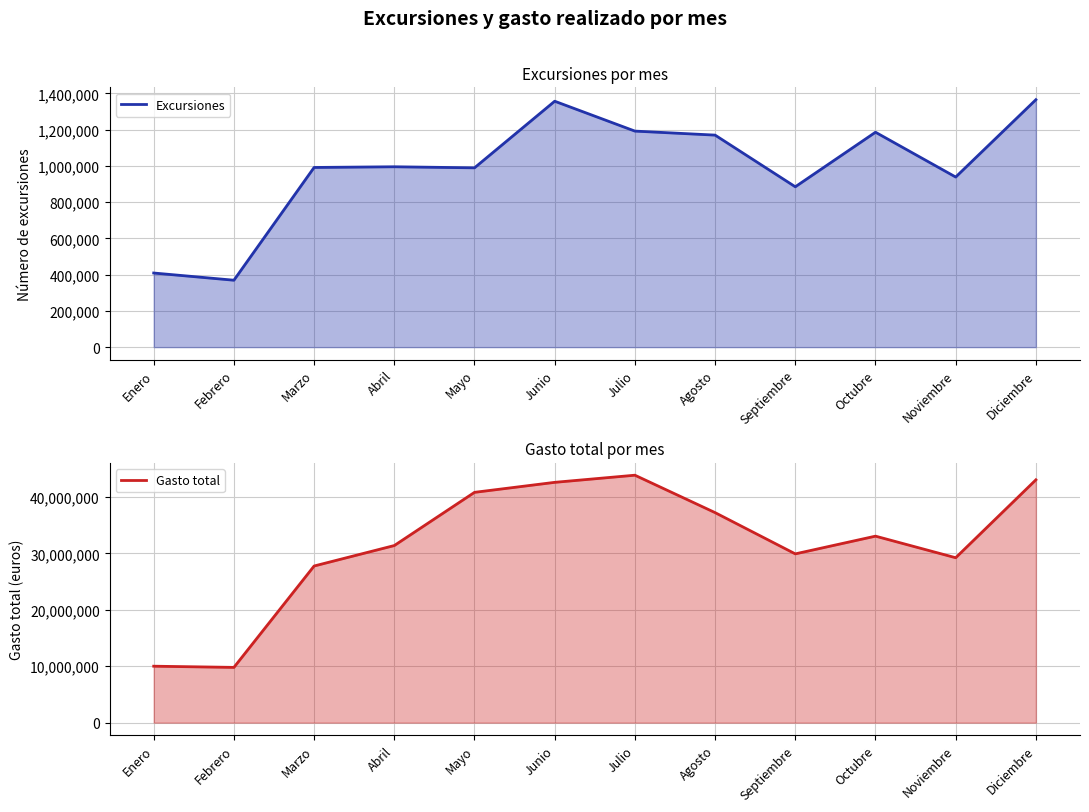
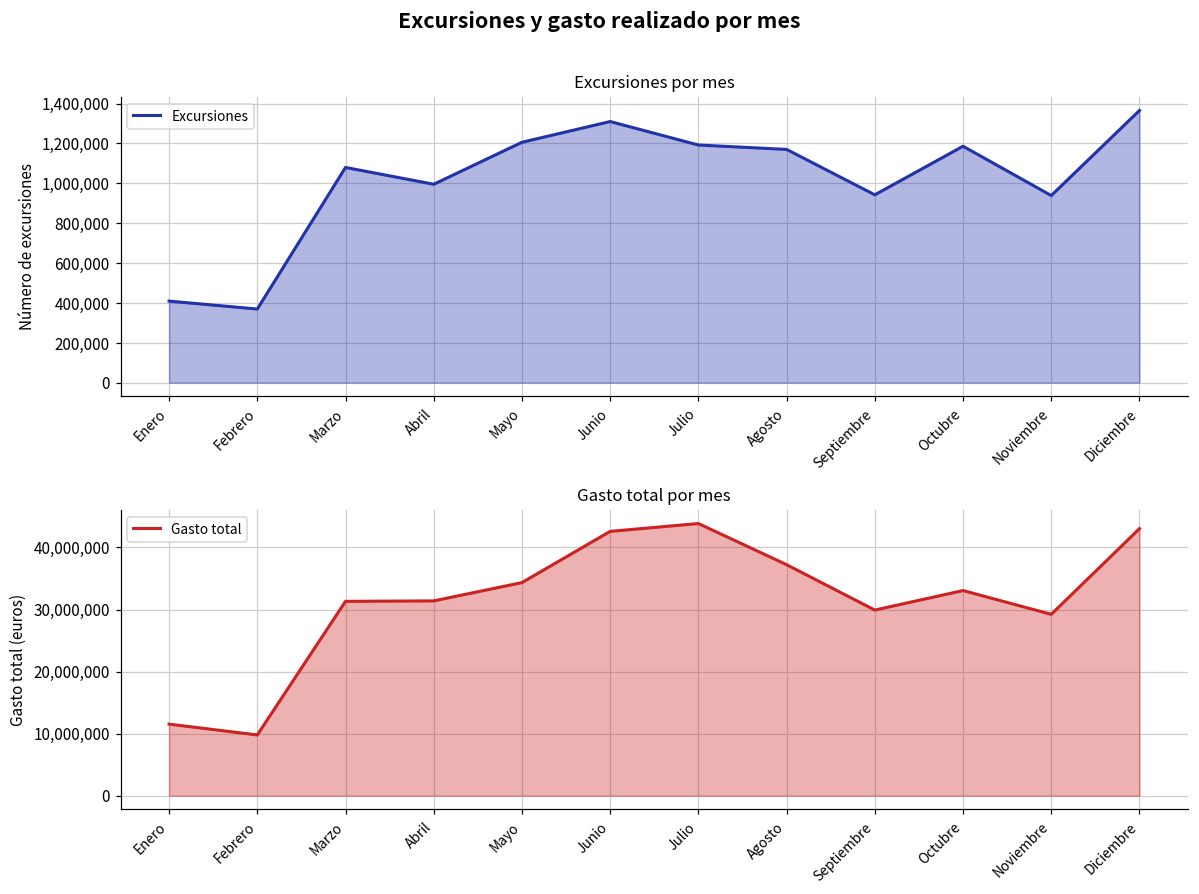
Excursiones por mes, Marzo: 990,000 -> 1,080,000
Excursiones por mes, Mayo: 990,000 -> 1,210,000
Excursiones por mes, Junio: 1,360,000 -> 1,310,000
Excursiones por mes, Septiembre: 880,000 -> 940,000
Gasto total por mes, Enero: 10,000,000 -> 12,000,000
Gasto total por mes, Marzo: 28,000,000 -> 31,000,000
Gasto total por mes, Mayo: 41,000,000 -> 34,000,000
